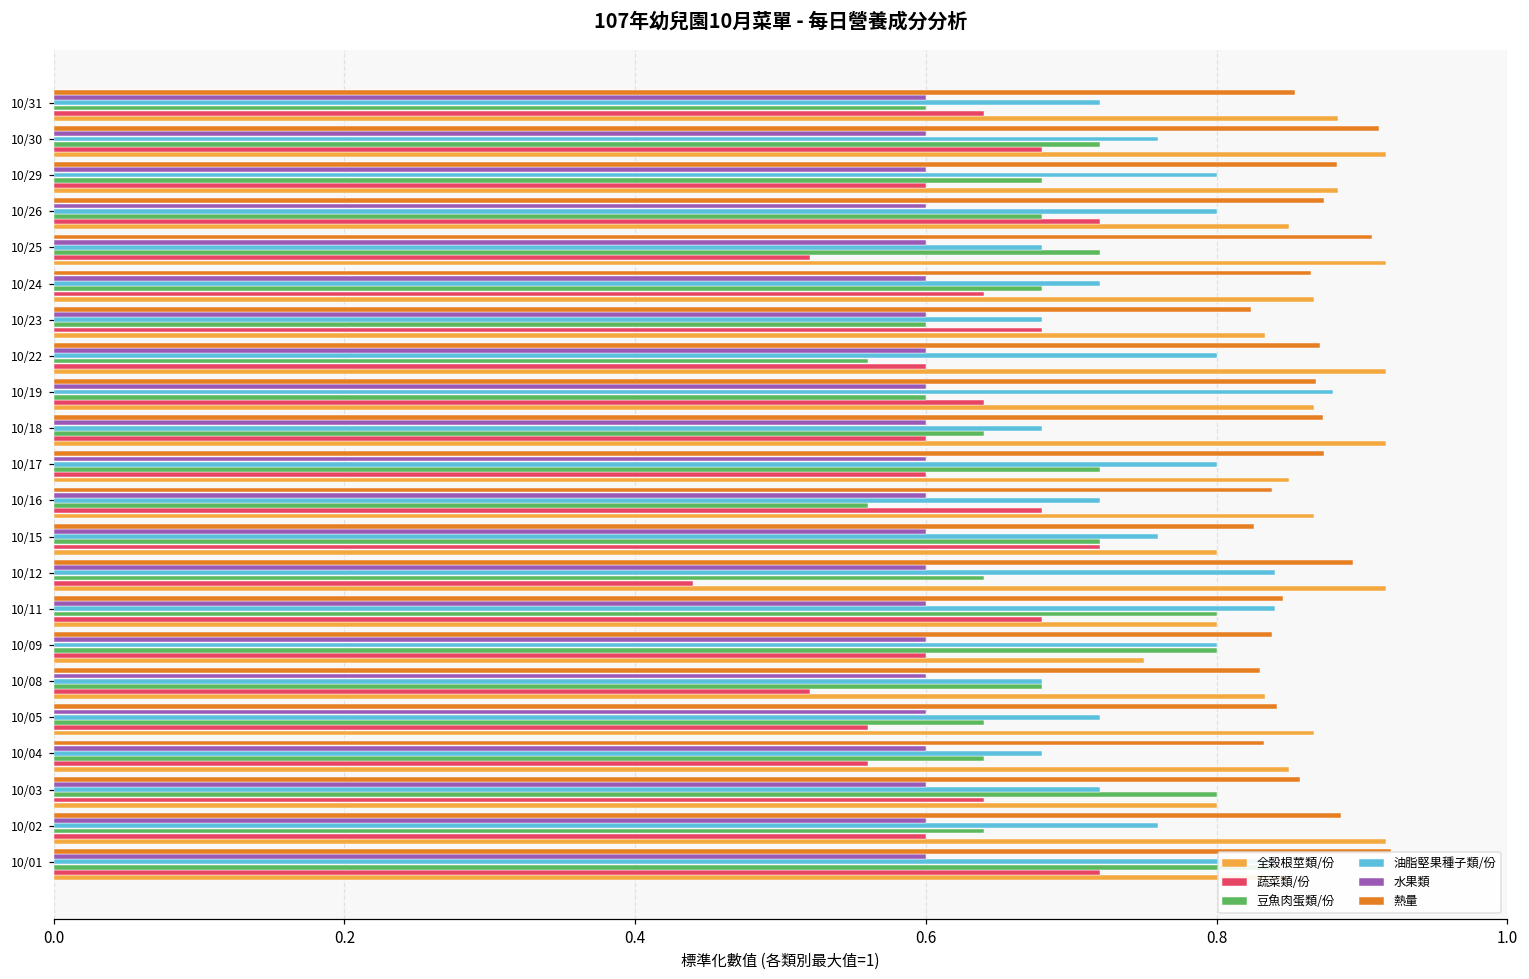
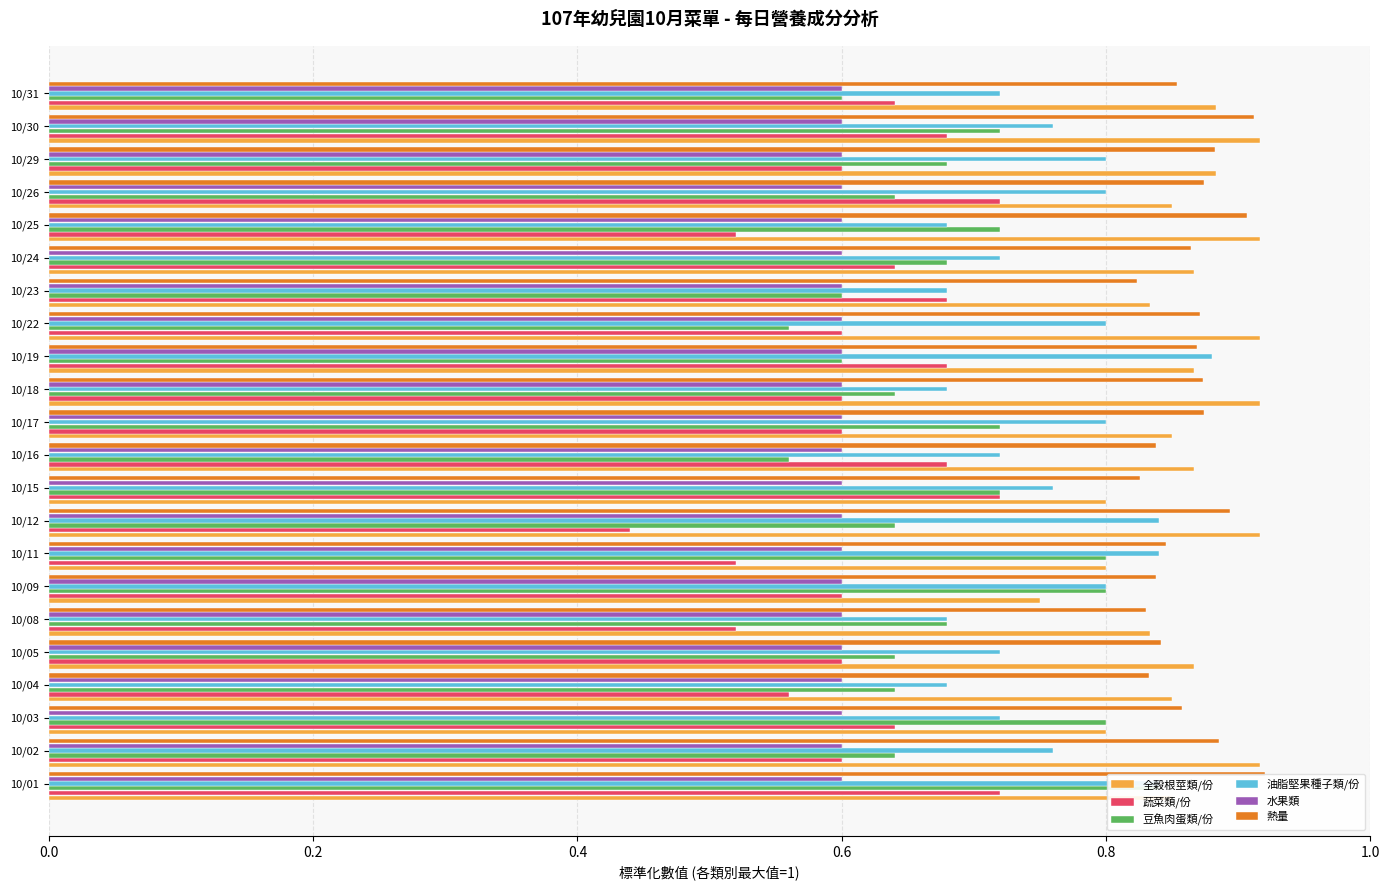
豆魚肉蛋類/份, 10/26: 0.680 -> 0.640
蔬菜類/份, 10/19: 0.640 -> 0.680
蔬菜類/份, 10/11: 0.680 -> 0.520
蔬菜類/份, 10/05: 0.560 -> 0.600
